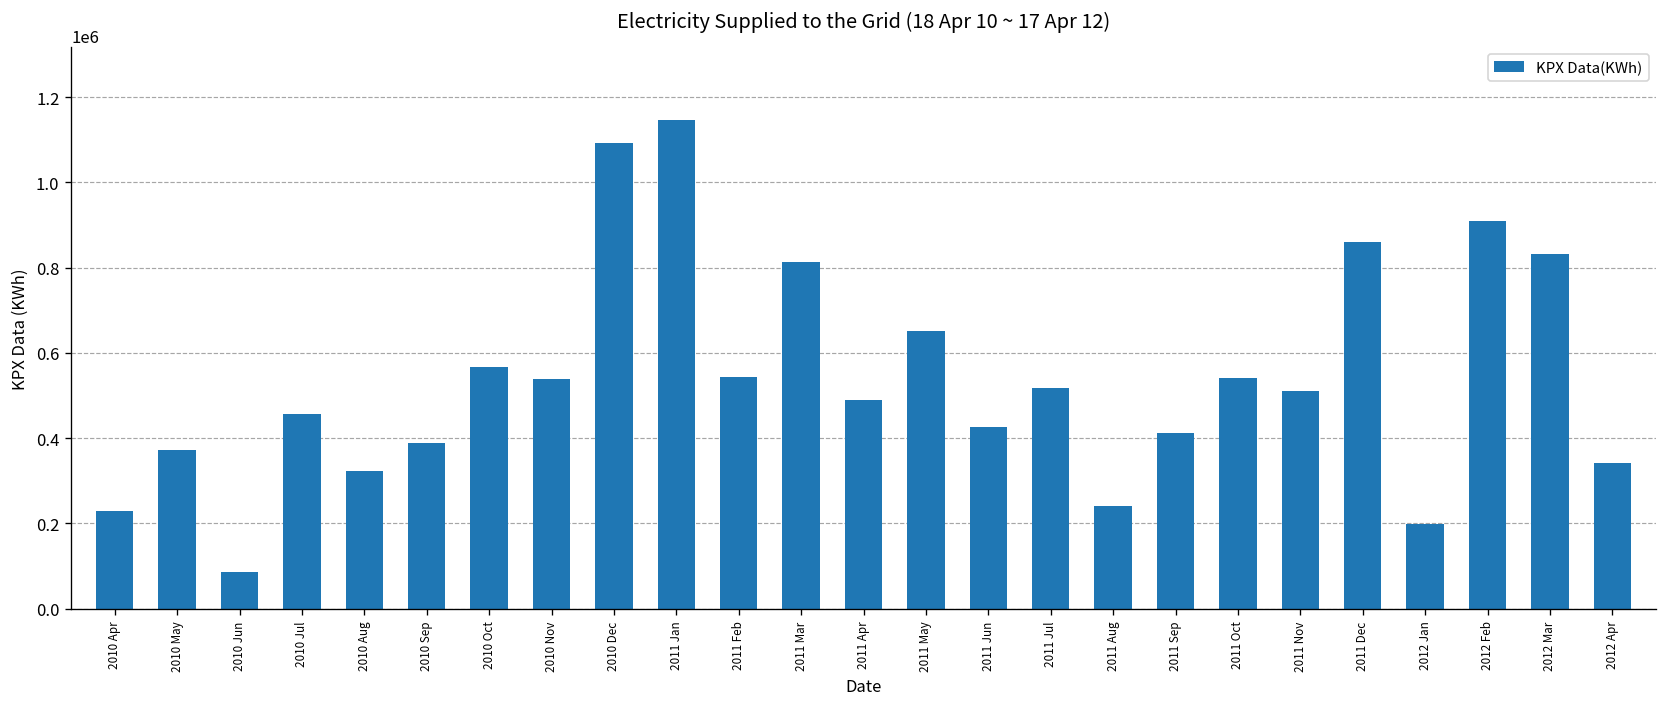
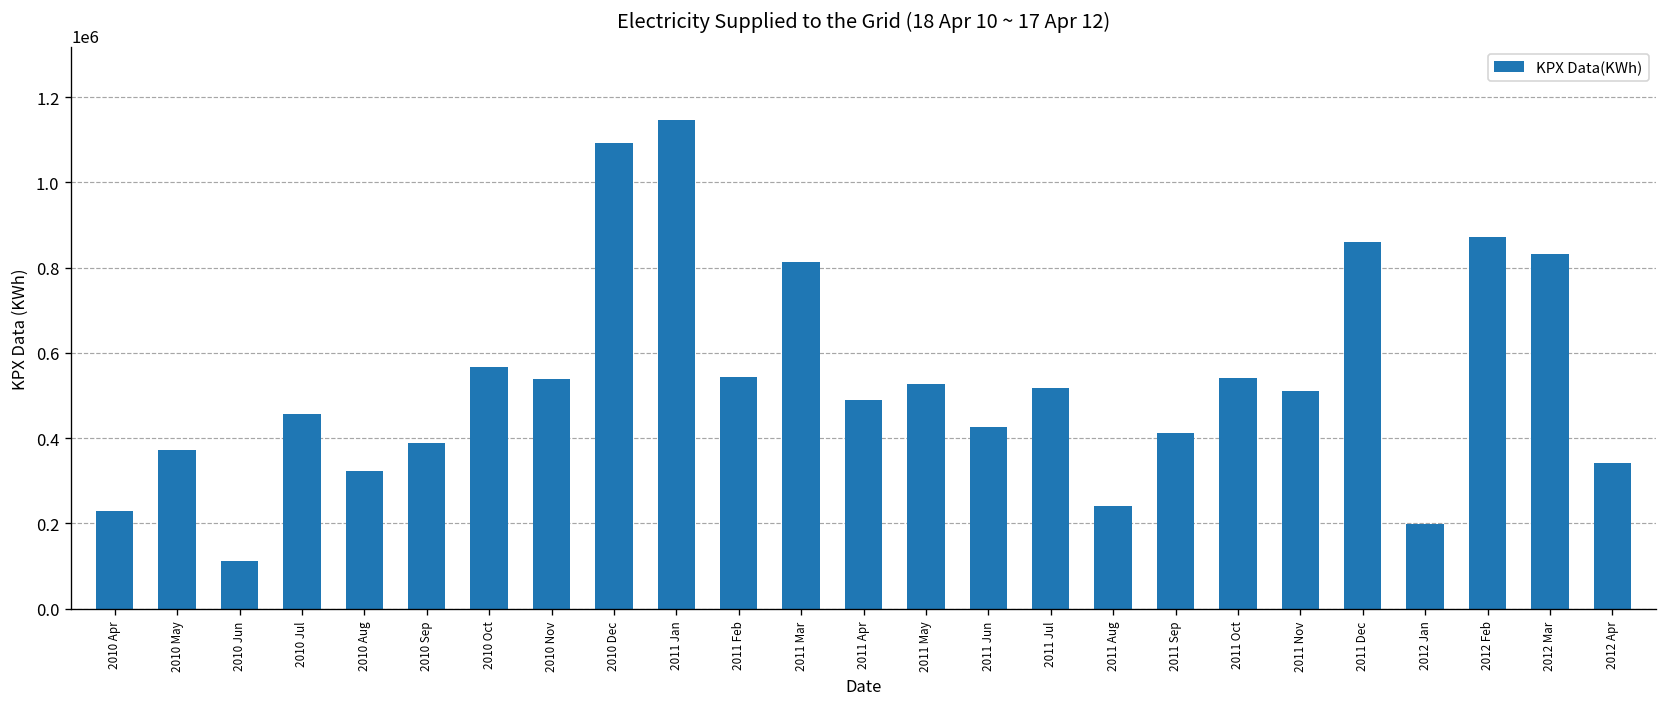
2010 Jun: 90000 -> 110000
2011 May: 650000 -> 530000
2012 Feb: 910000 -> 870000
